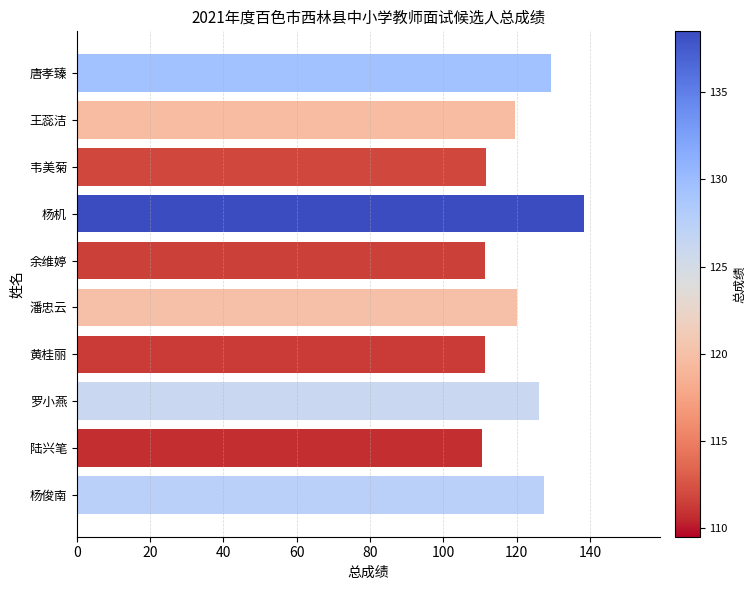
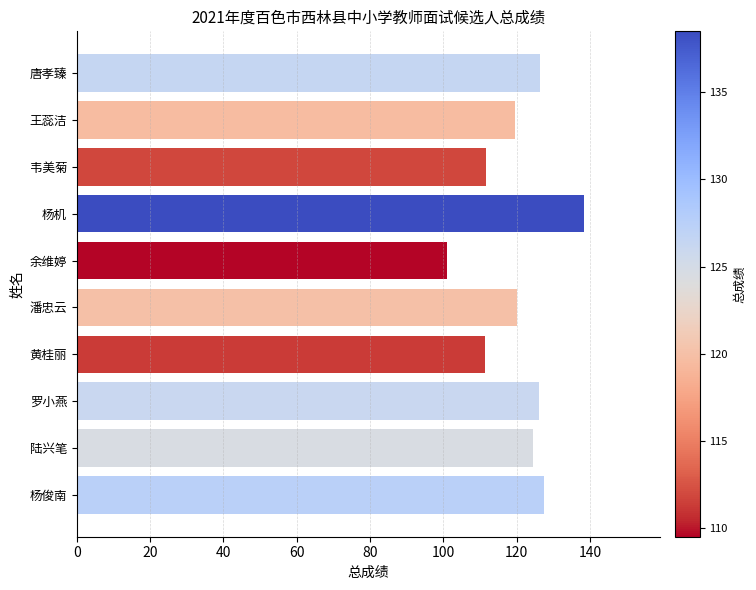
唐孝臻: 130 -> 126
余维婷: 112 -> 101
陆兴笔: 111 -> 125
